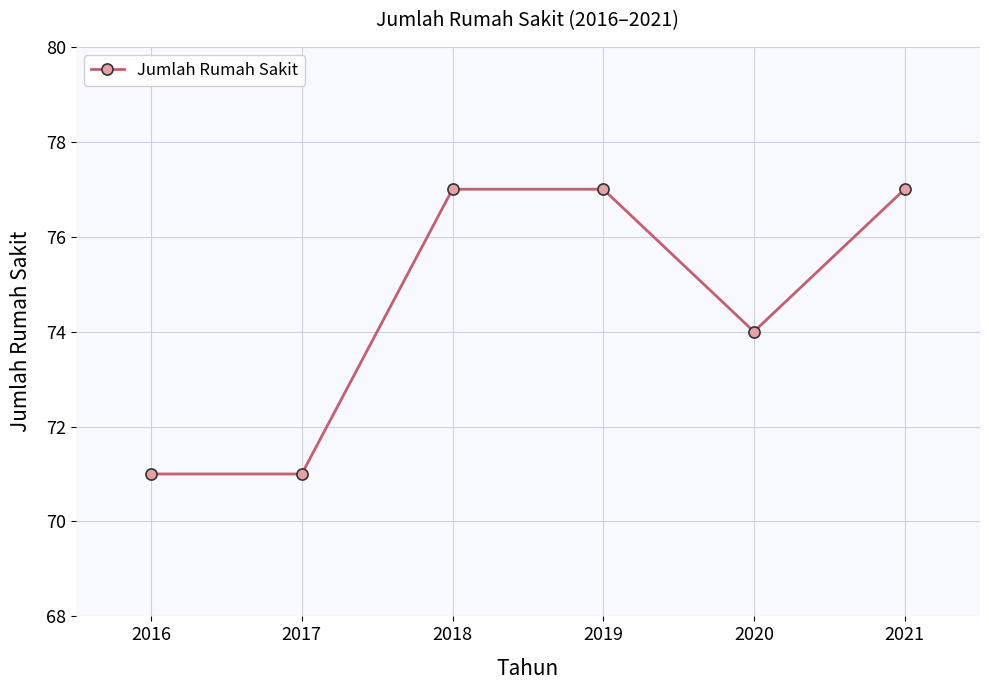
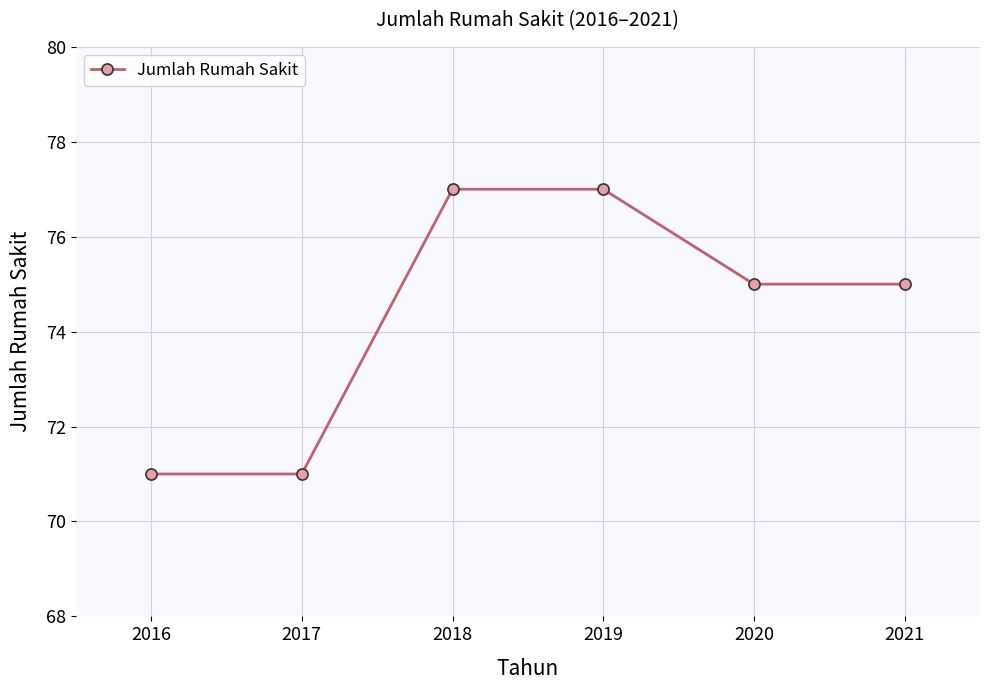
2020: 74 -> 75
2021: 77 -> 75
